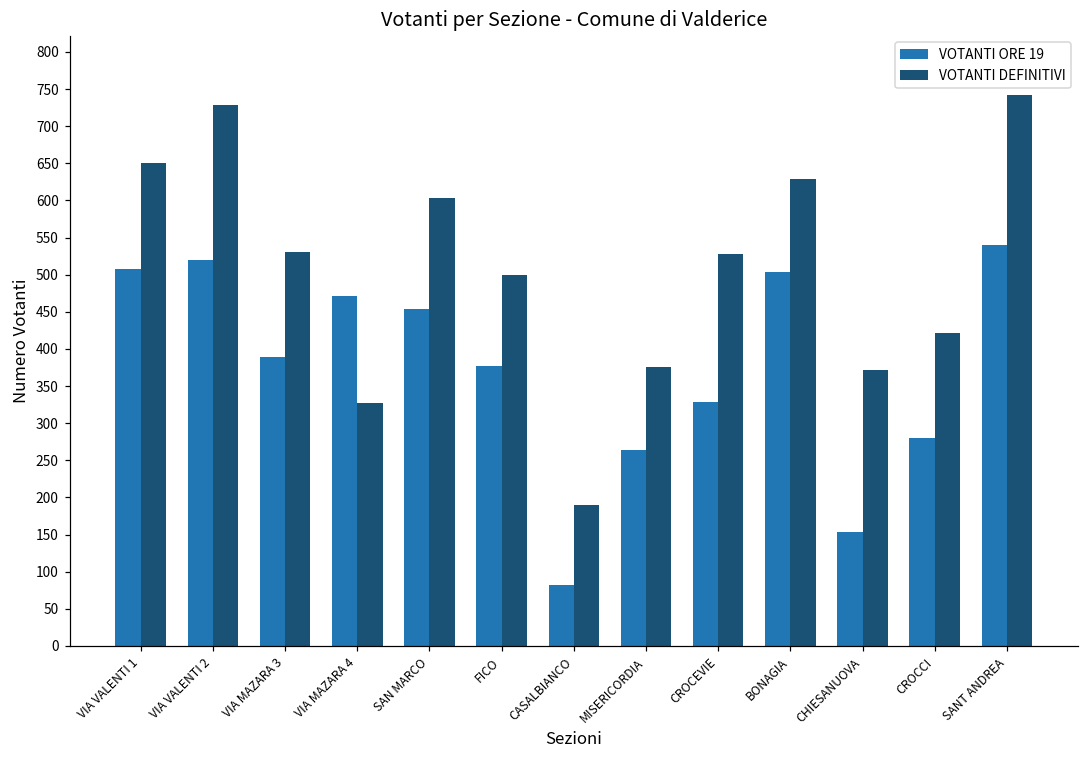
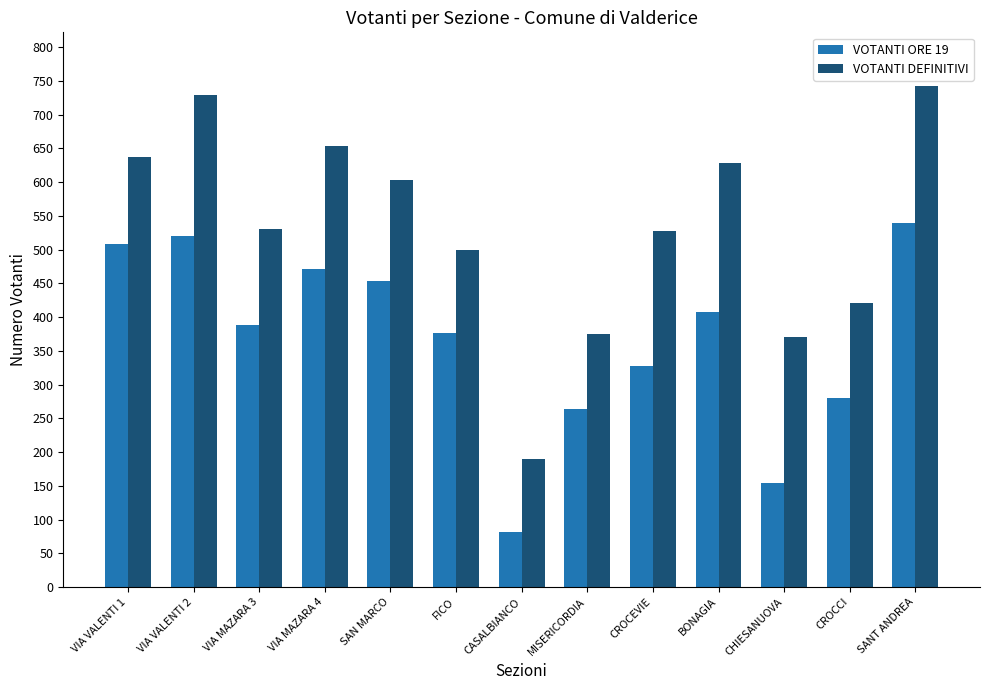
VOTANTI DEFINITIVI, VIA VALENTI 1: 650 -> 640
VOTANTI DEFINITIVI, VIA MAZARA 4: 330 -> 650
VOTANTI ORE 19, BONAGIA: 500 -> 410
